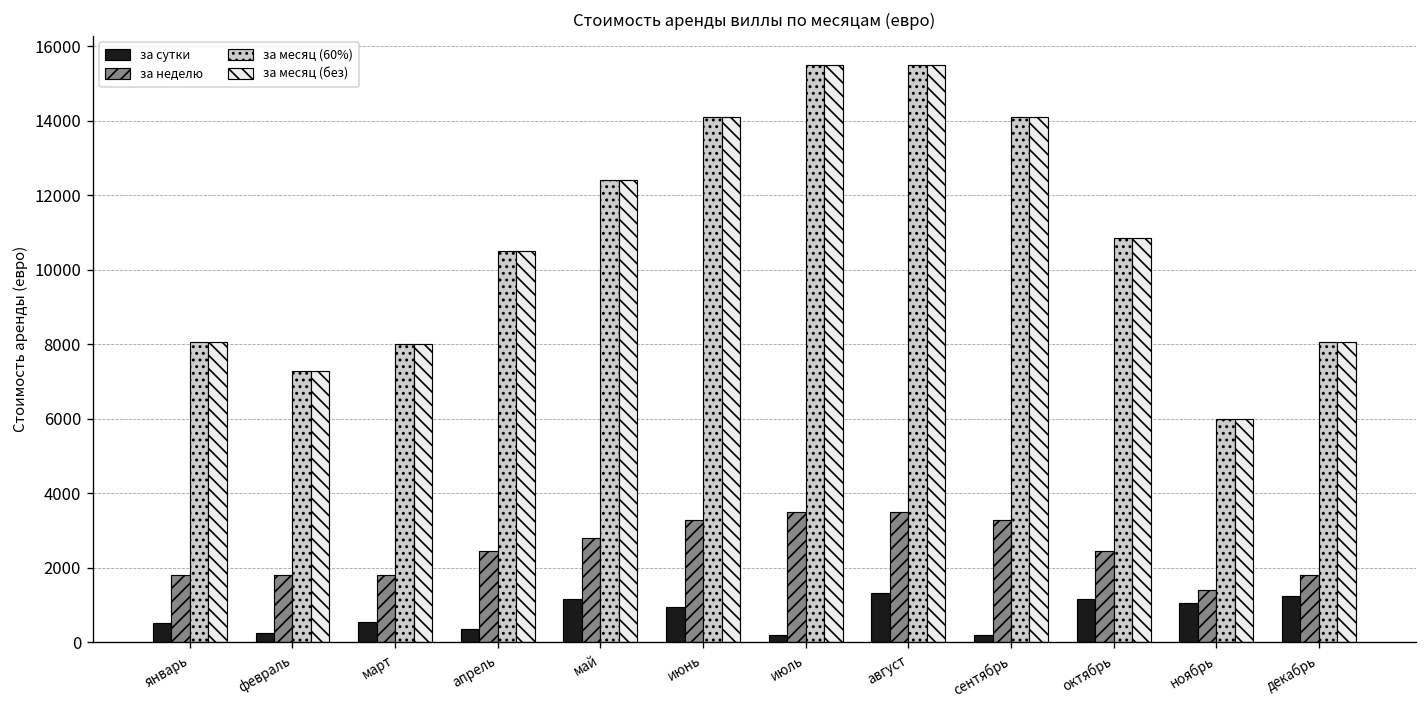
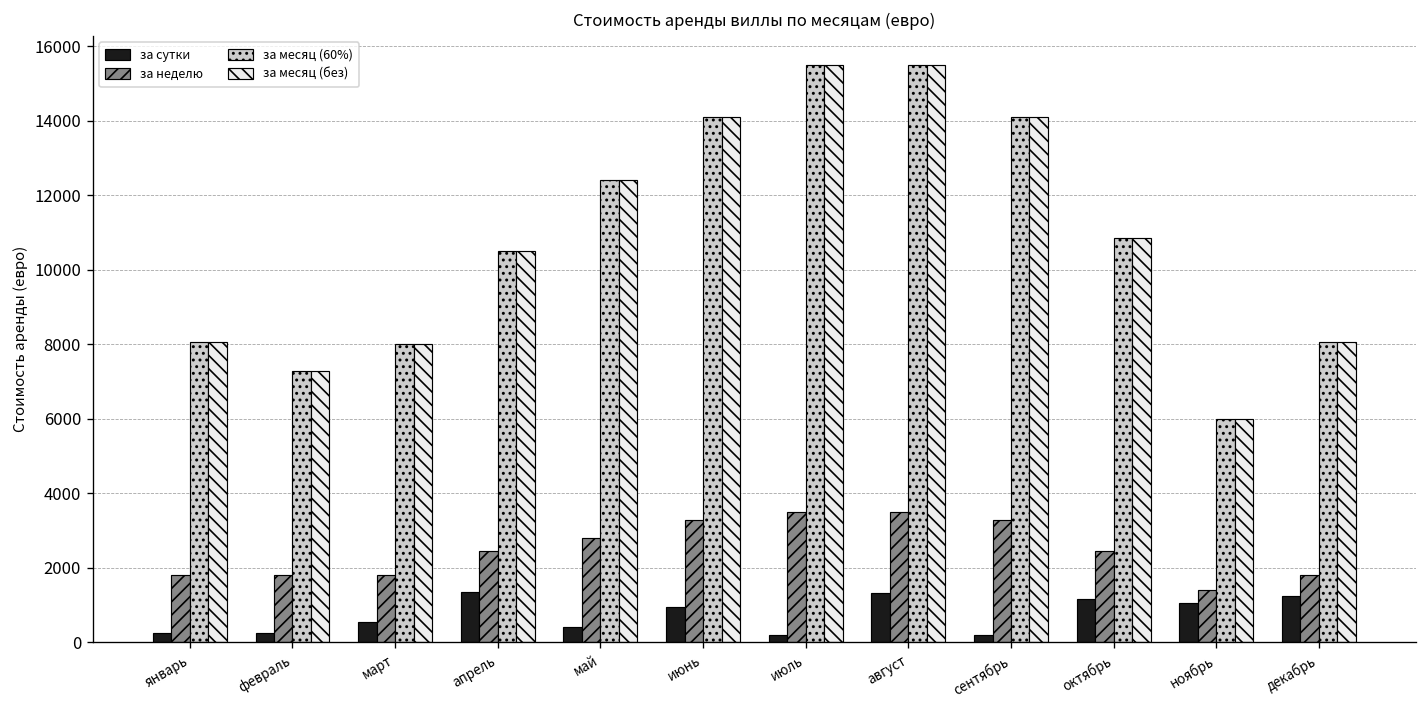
за сутки, январь: 500 -> 300
за сутки, апрель: 400 -> 1400
за сутки, май: 1100 -> 400
